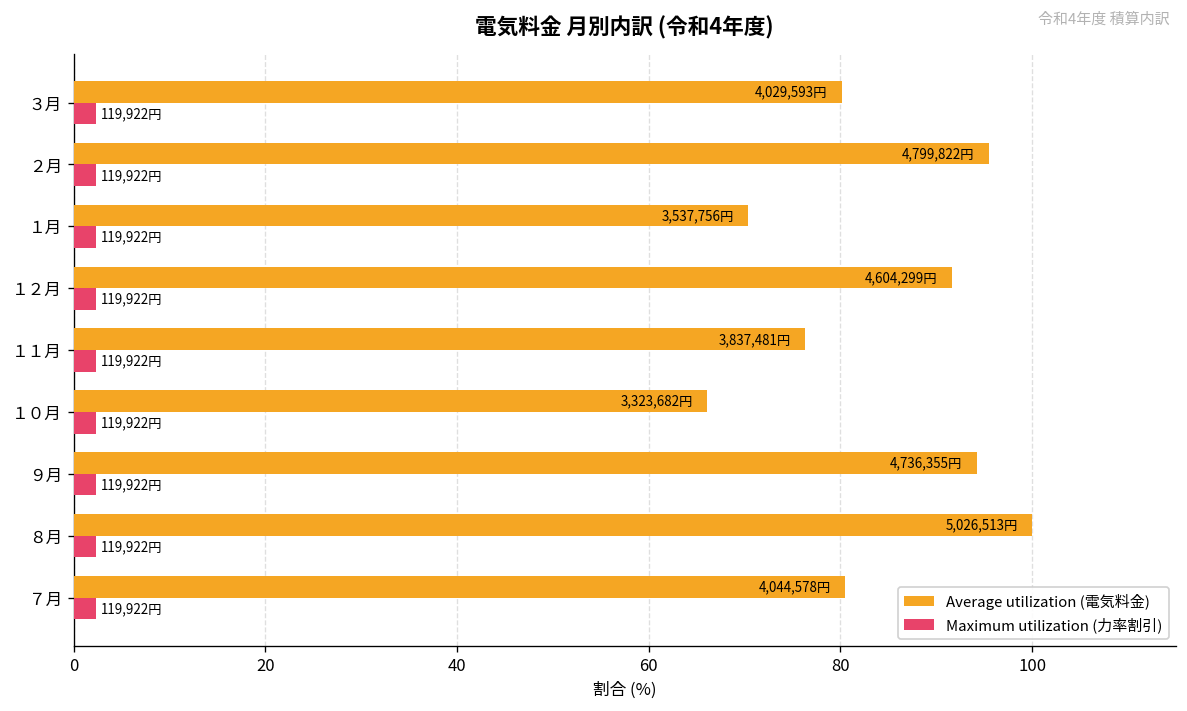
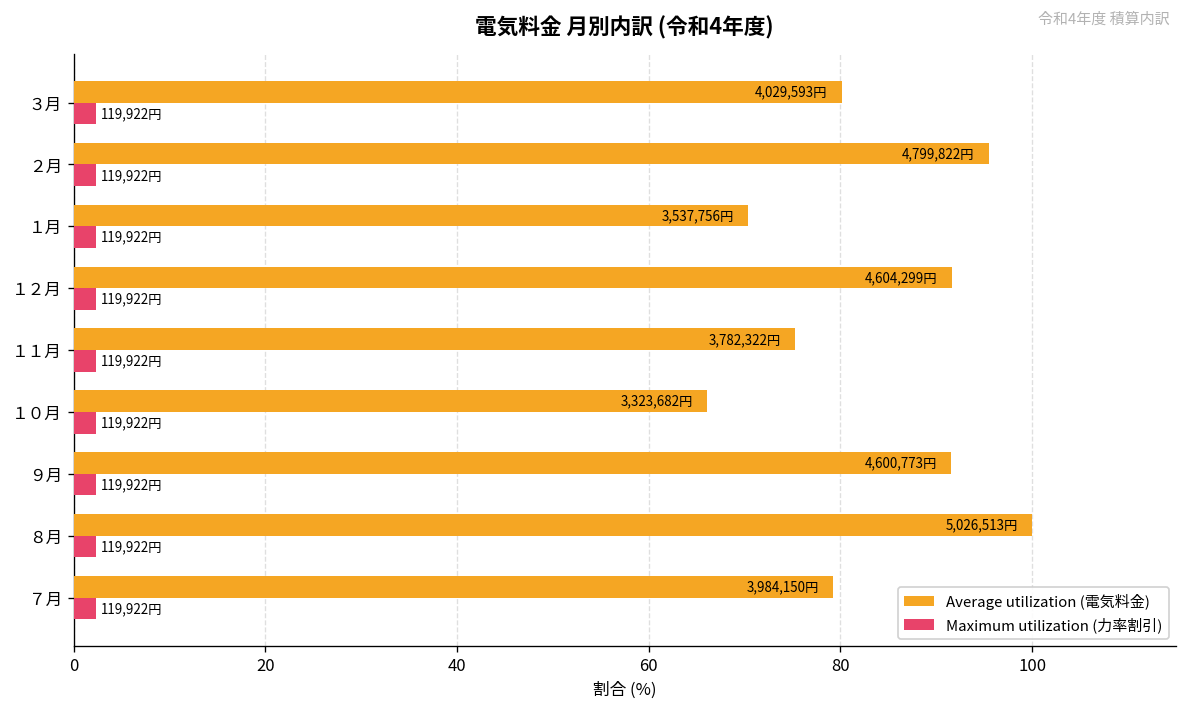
Average utilization (電気料金), １１月: 3,837,481円 -> 3,782,322円
Average utilization (電気料金), ９月: 4,736,355円 -> 4,600,773円
Average utilization (電気料金), ７月: 4,044,578円 -> 3,984,150円
